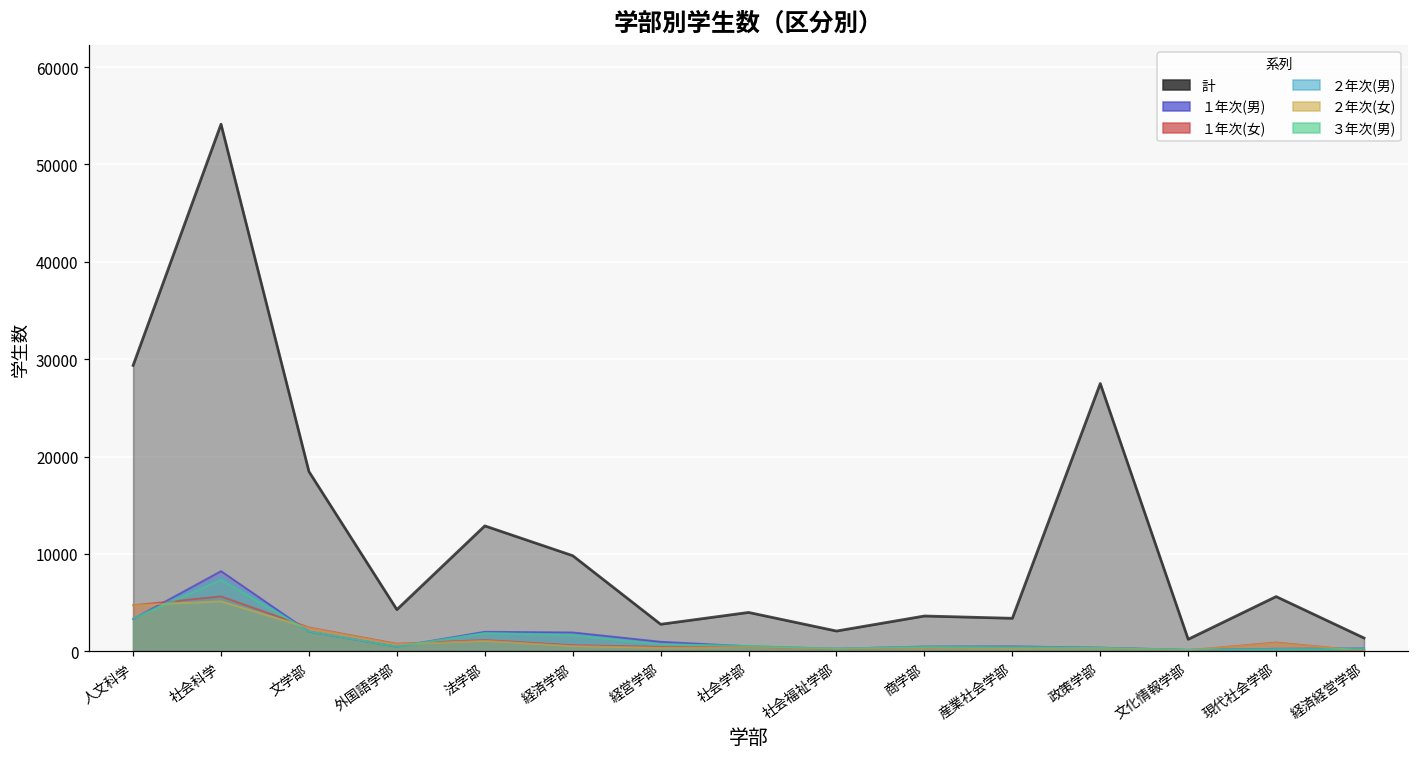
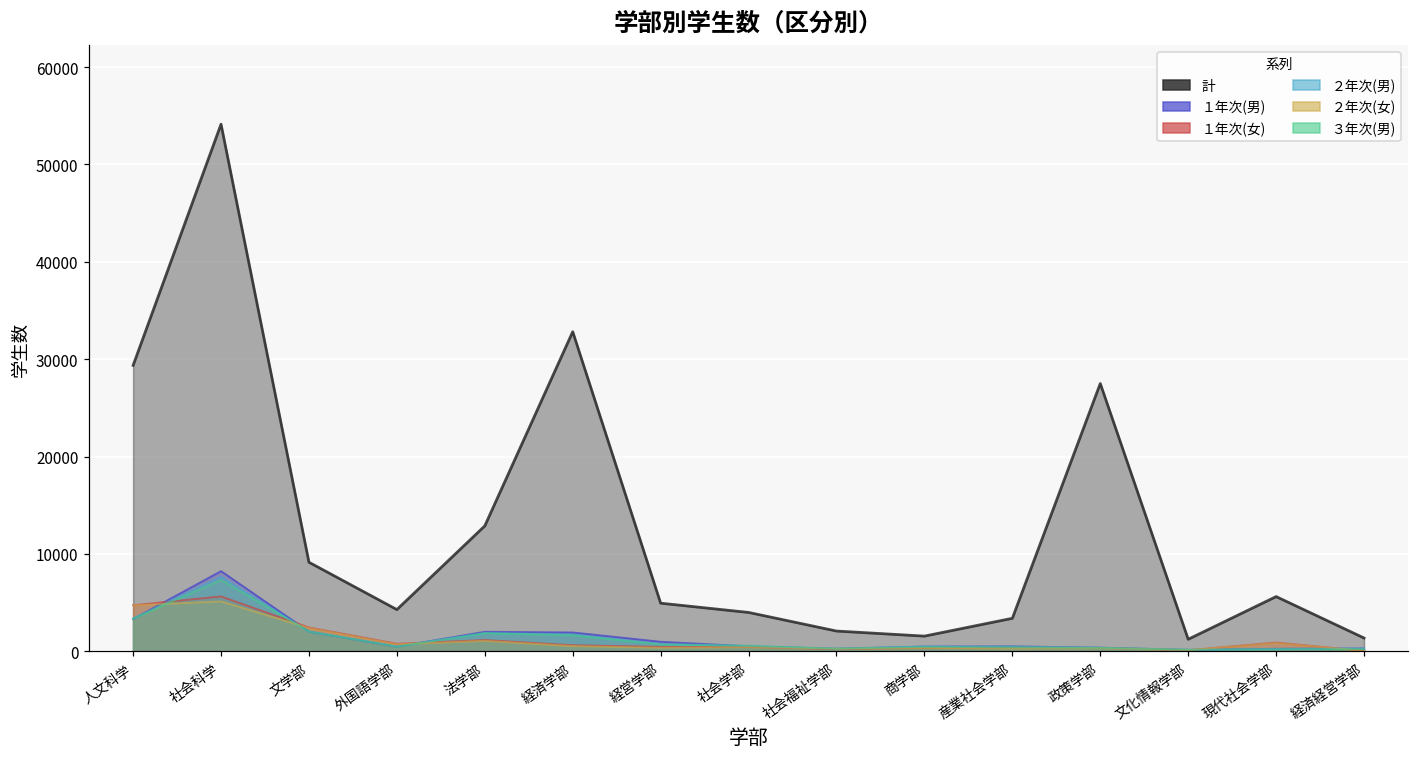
計, 文学部: 18000 -> 9000
計, 経済学部: 10000 -> 33000
計, 経営学部: 3000 -> 5000
計, 商学部: 4000 -> 2000
